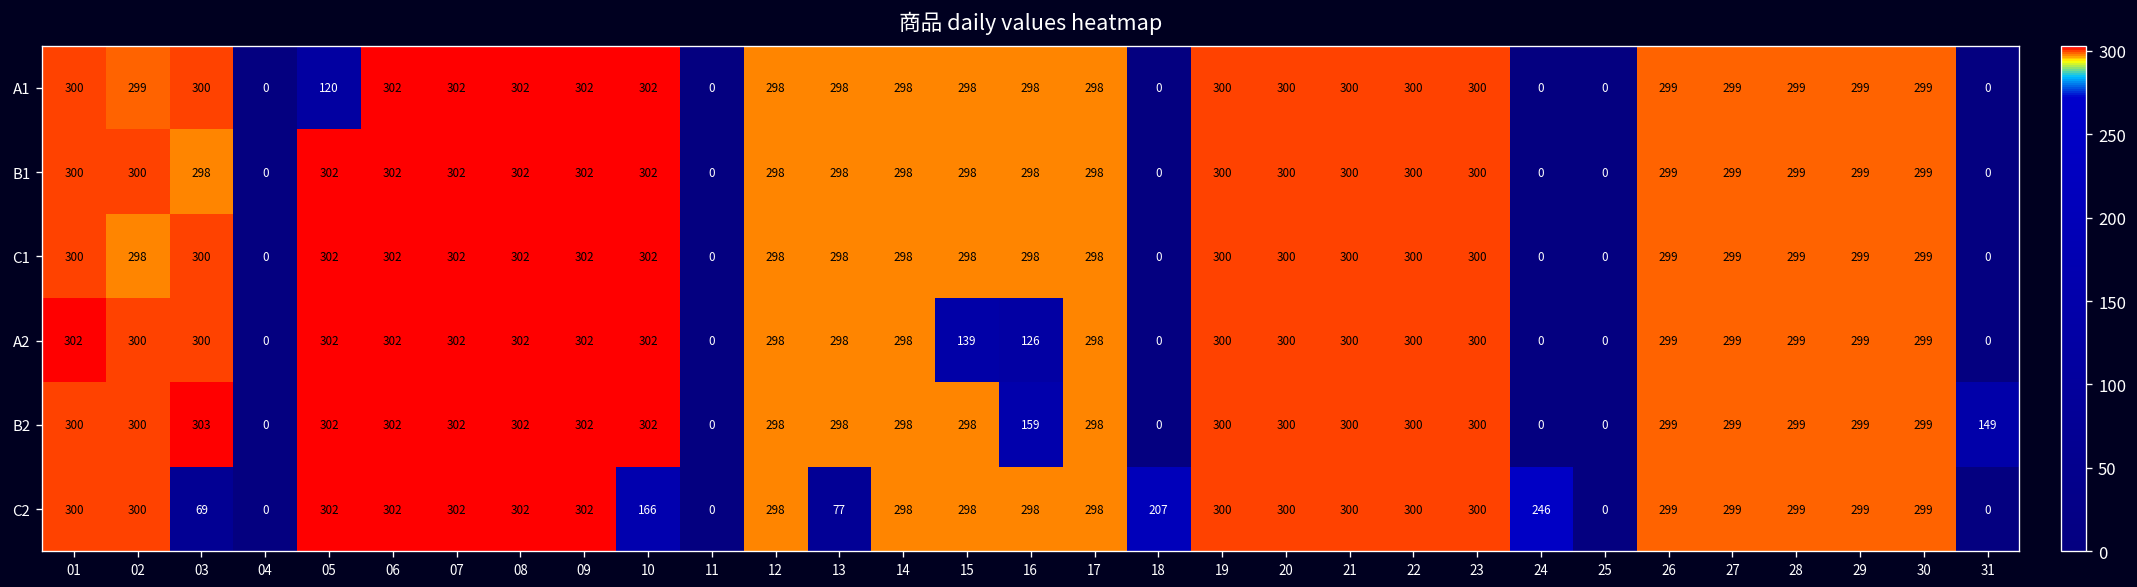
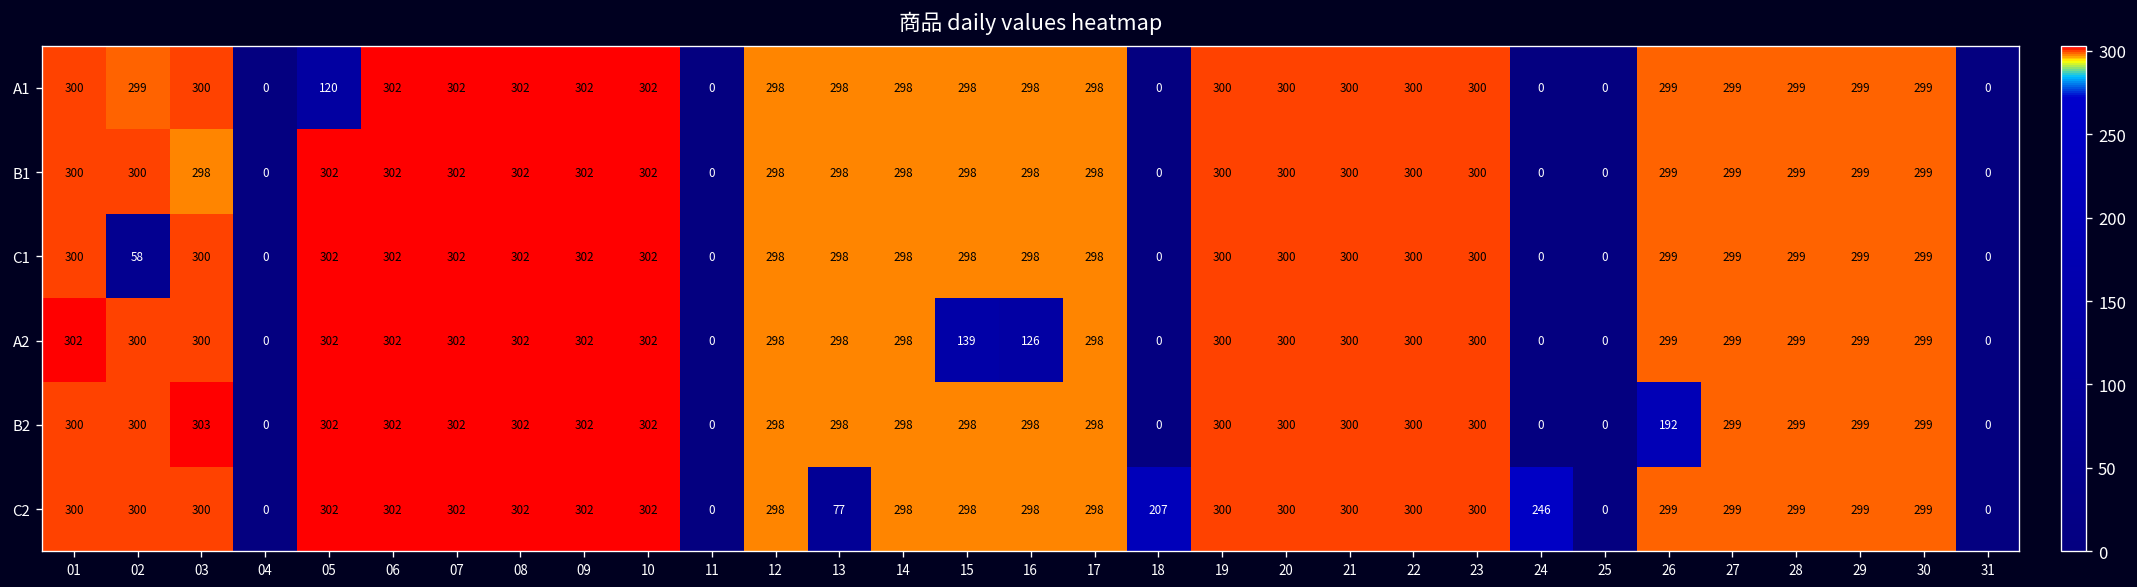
C1, 02: 298 -> 58
B2, 16: 159 -> 298
B2, 26: 299 -> 192
B2, 31: 149 -> 0
C2, 03: 69 -> 300
C2, 10: 166 -> 302
